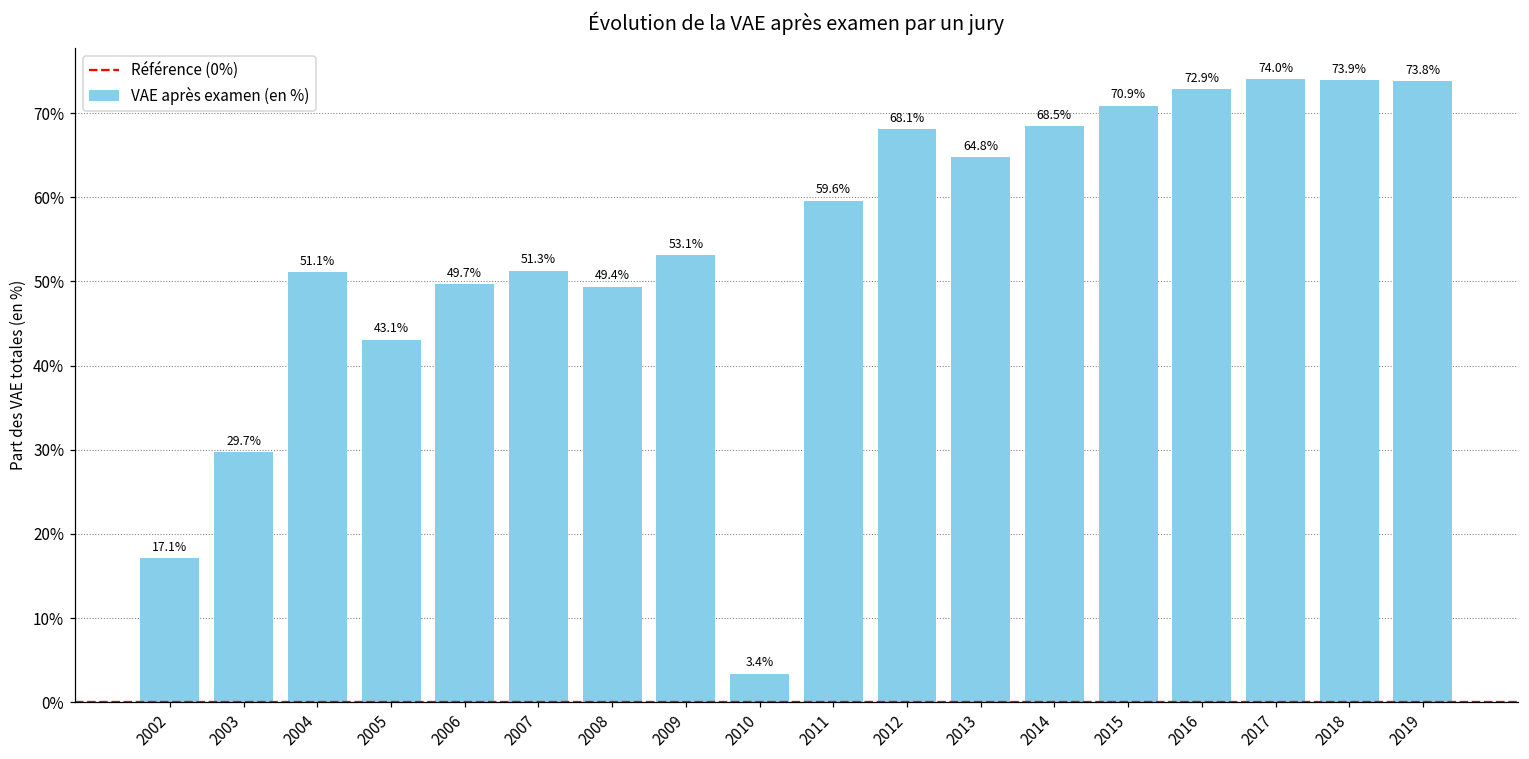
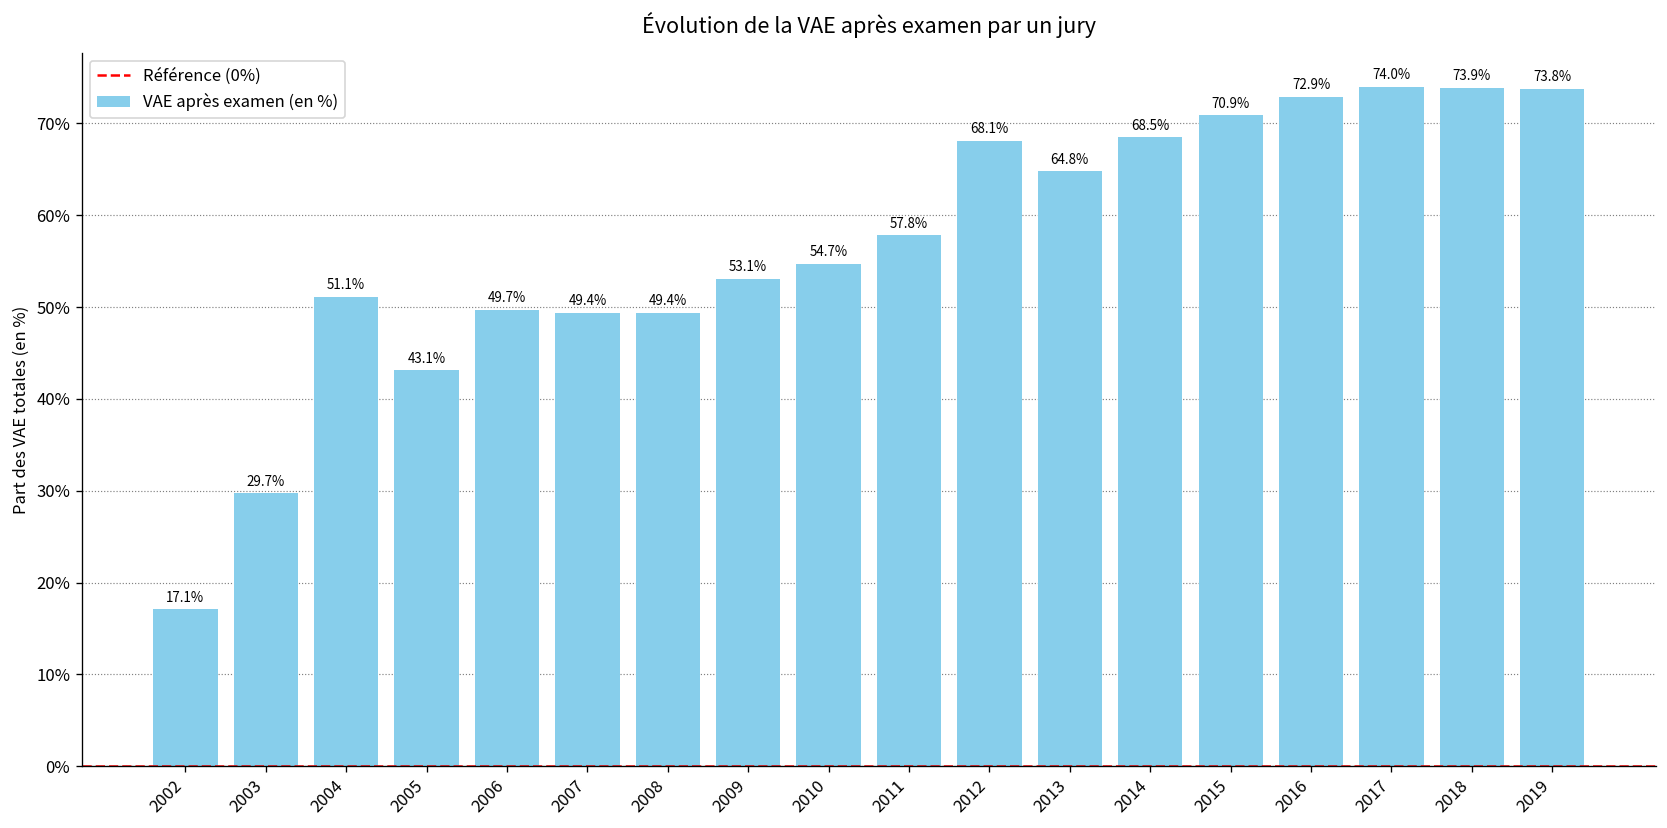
2007: 51.3% -> 49.4%
2010: 3.4% -> 54.7%
2011: 59.6% -> 57.8%
